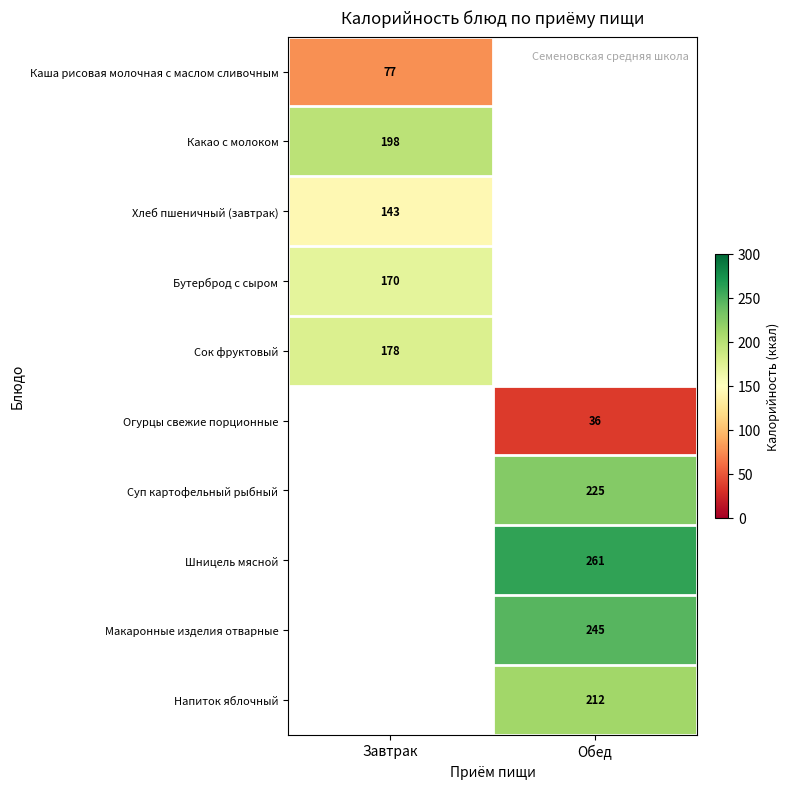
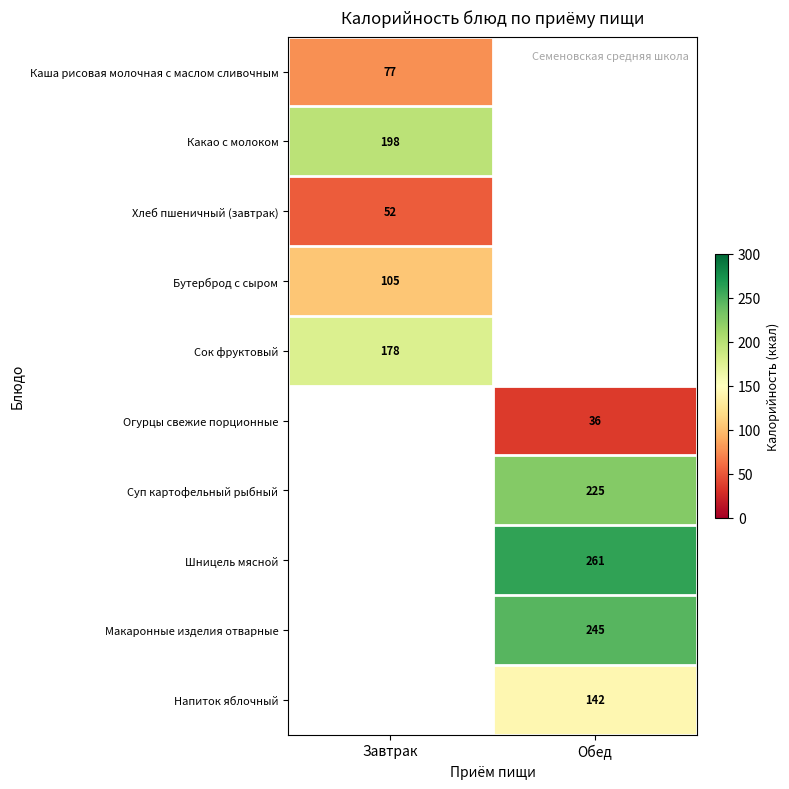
Хлеб пшеничный (завтрак), Завтрак: 143 -> 52
Бутерброд с сыром, Завтрак: 170 -> 105
Напиток яблочный, Обед: 212 -> 142
